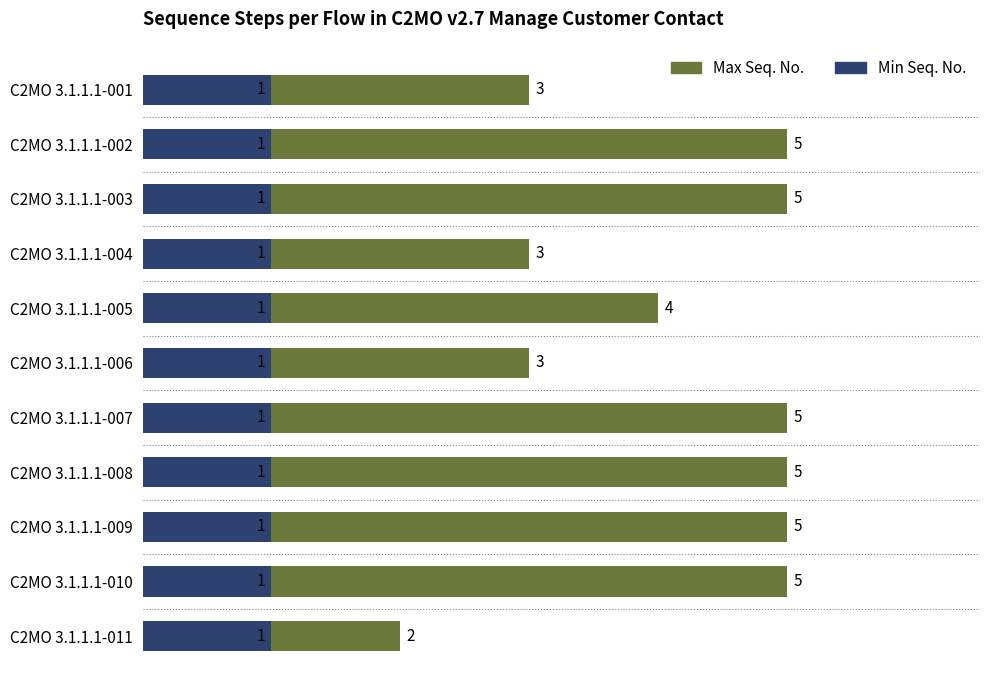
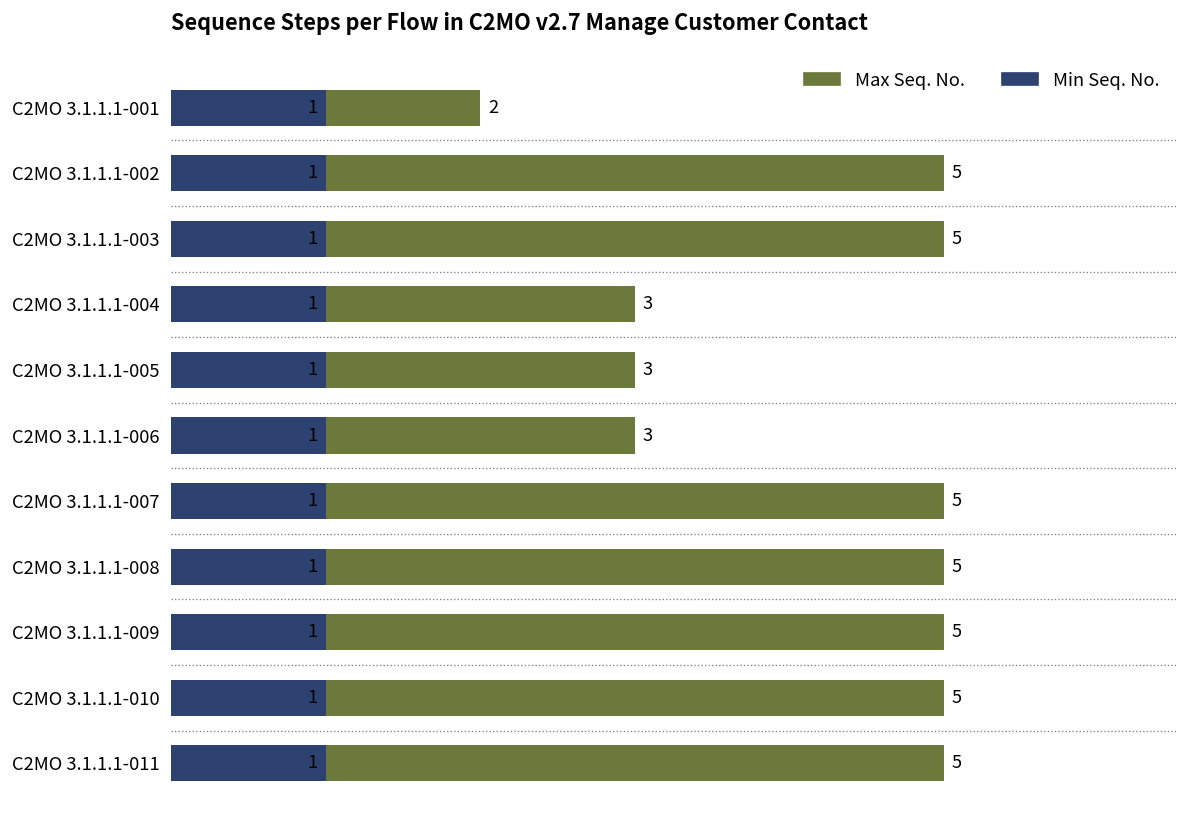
Max Seq. No., C2MO 3.1.1.1-001: 3 -> 2
Max Seq. No., C2MO 3.1.1.1-005: 4 -> 3
Max Seq. No., C2MO 3.1.1.1-011: 2 -> 5
